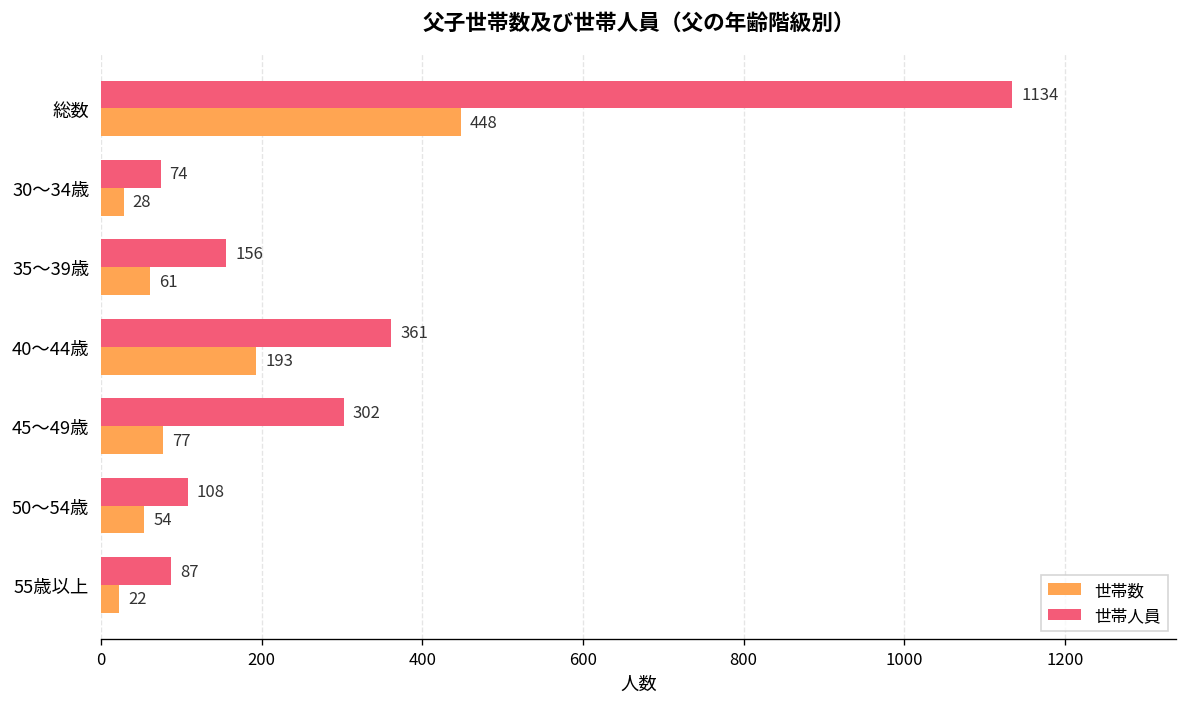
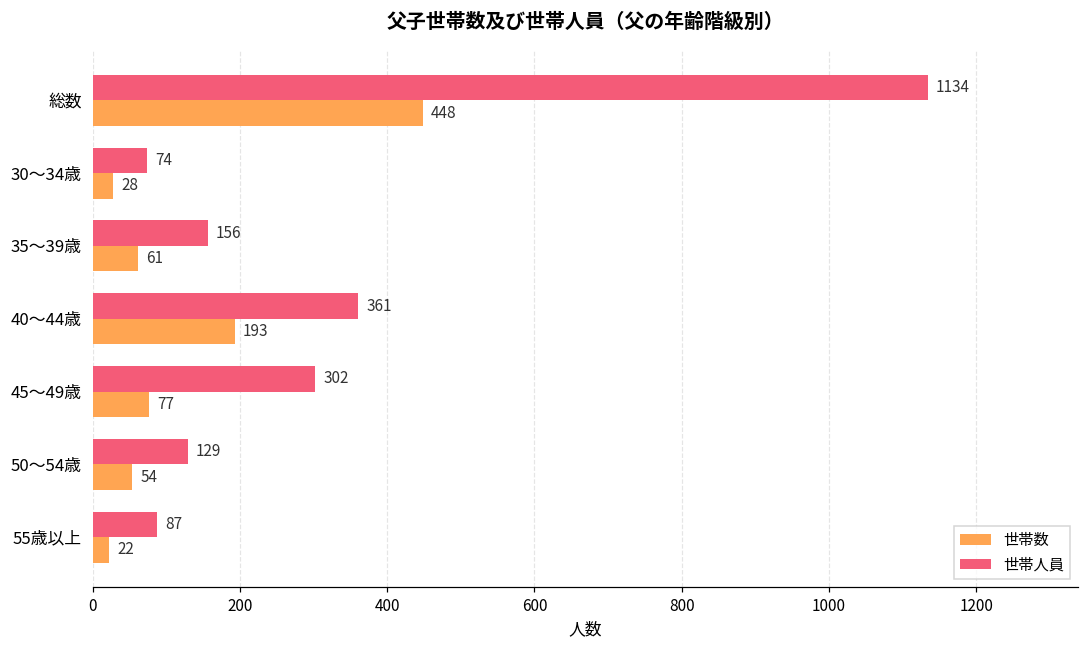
世帯人員, 50～54歳: 108 -> 129
